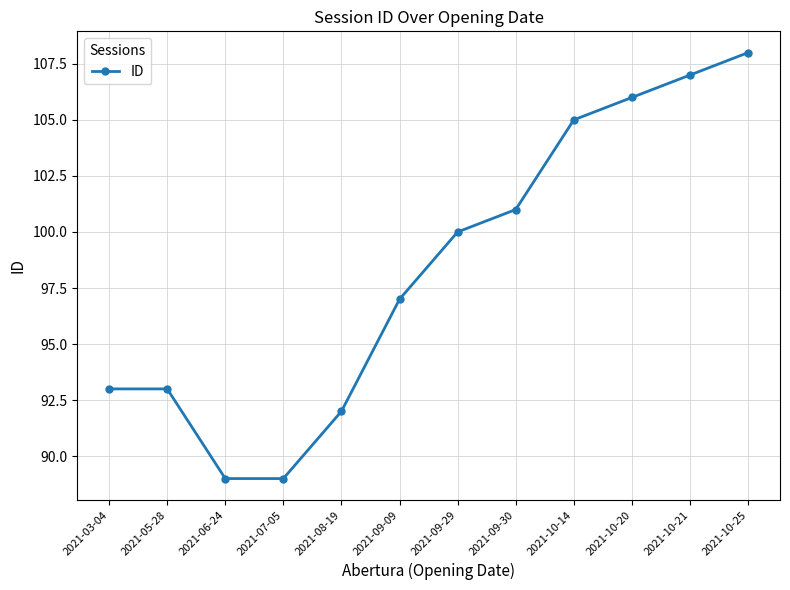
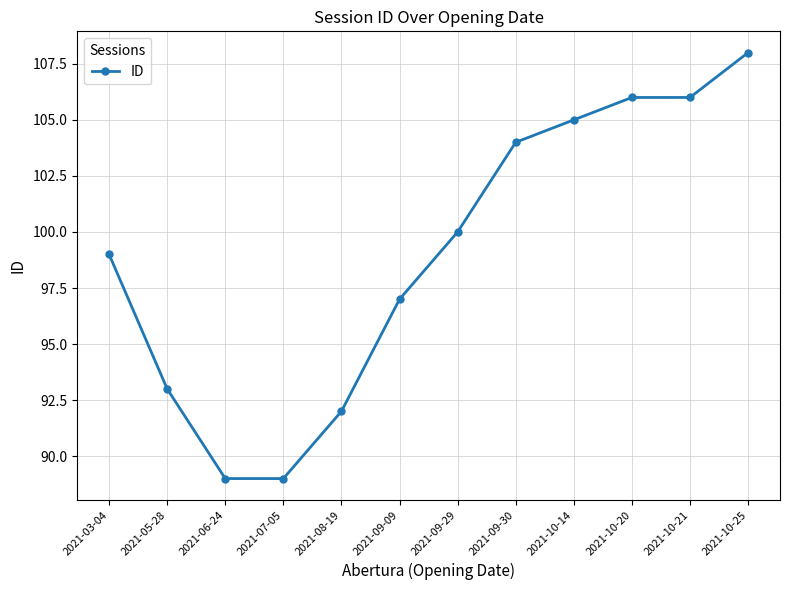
2021-03-04: 93 -> 99
2021-09-30: 101 -> 104
2021-10-21: 107 -> 106
